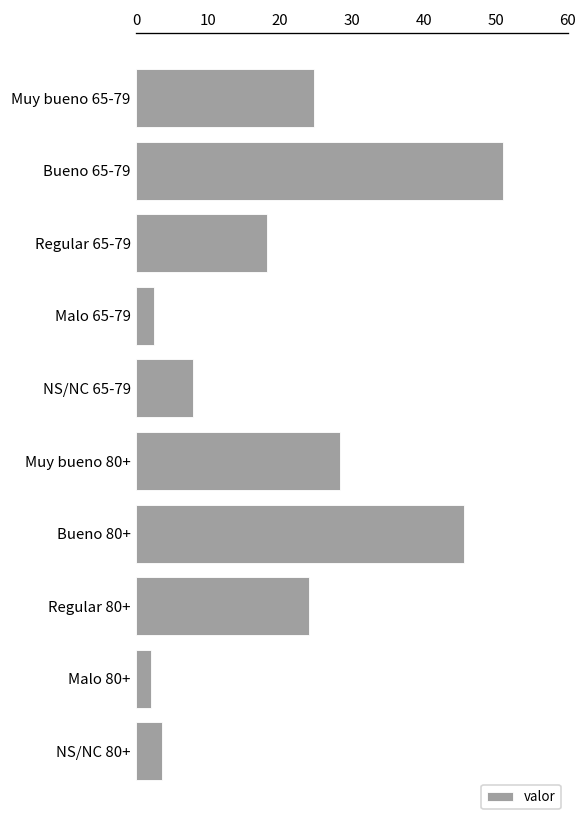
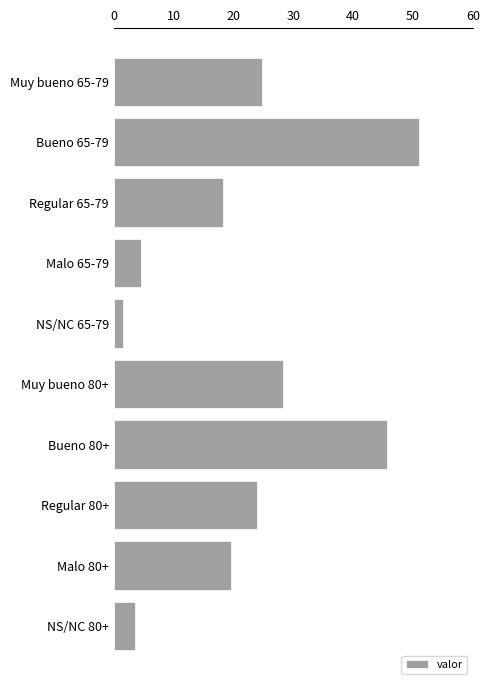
Malo 65-79: 3 -> 5
NS/NC 65-79: 8 -> 2
Malo 80+: 2 -> 20
